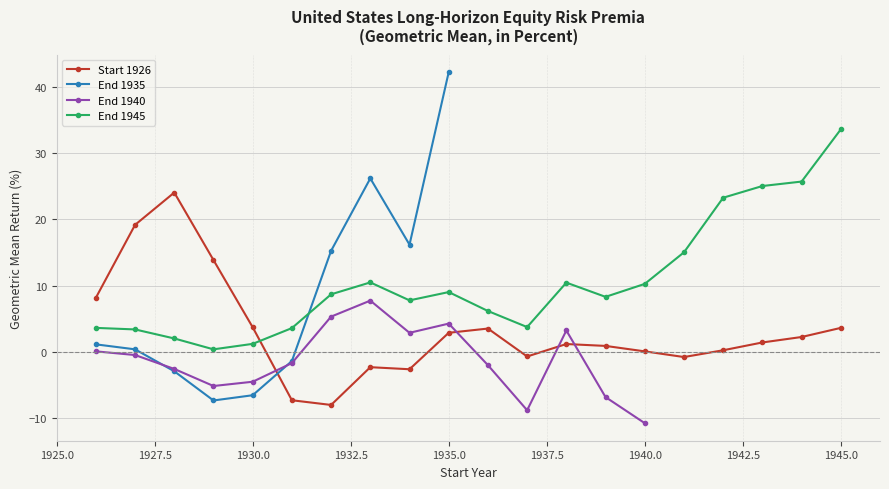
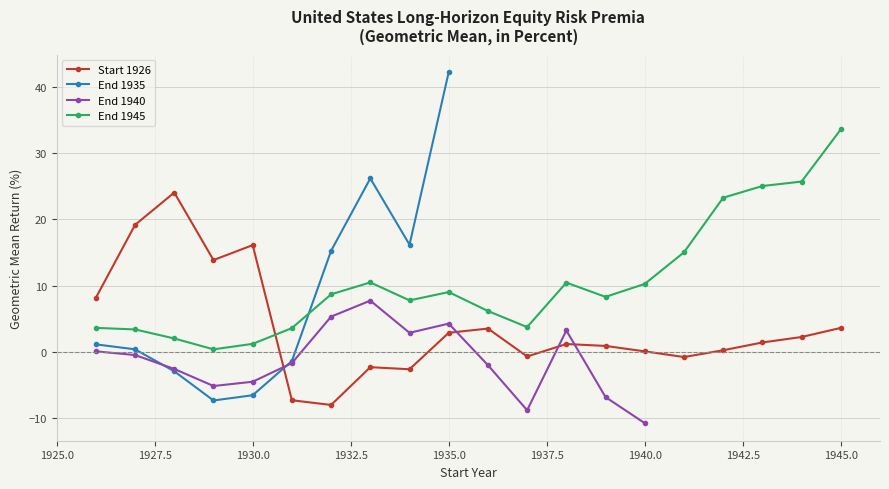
Start 1926, 1930.0: 4 -> 16
